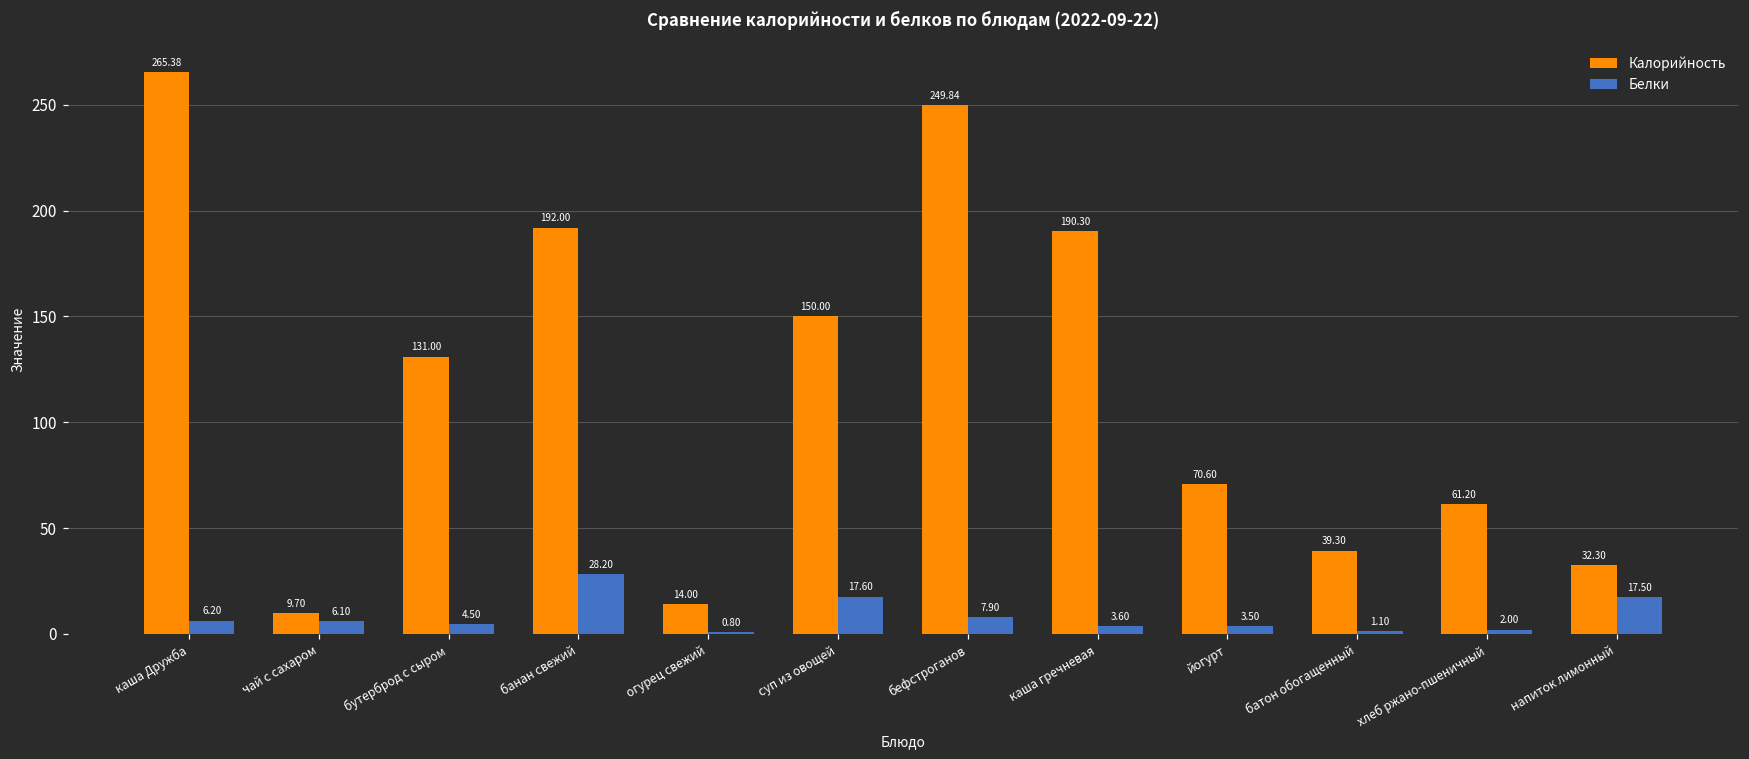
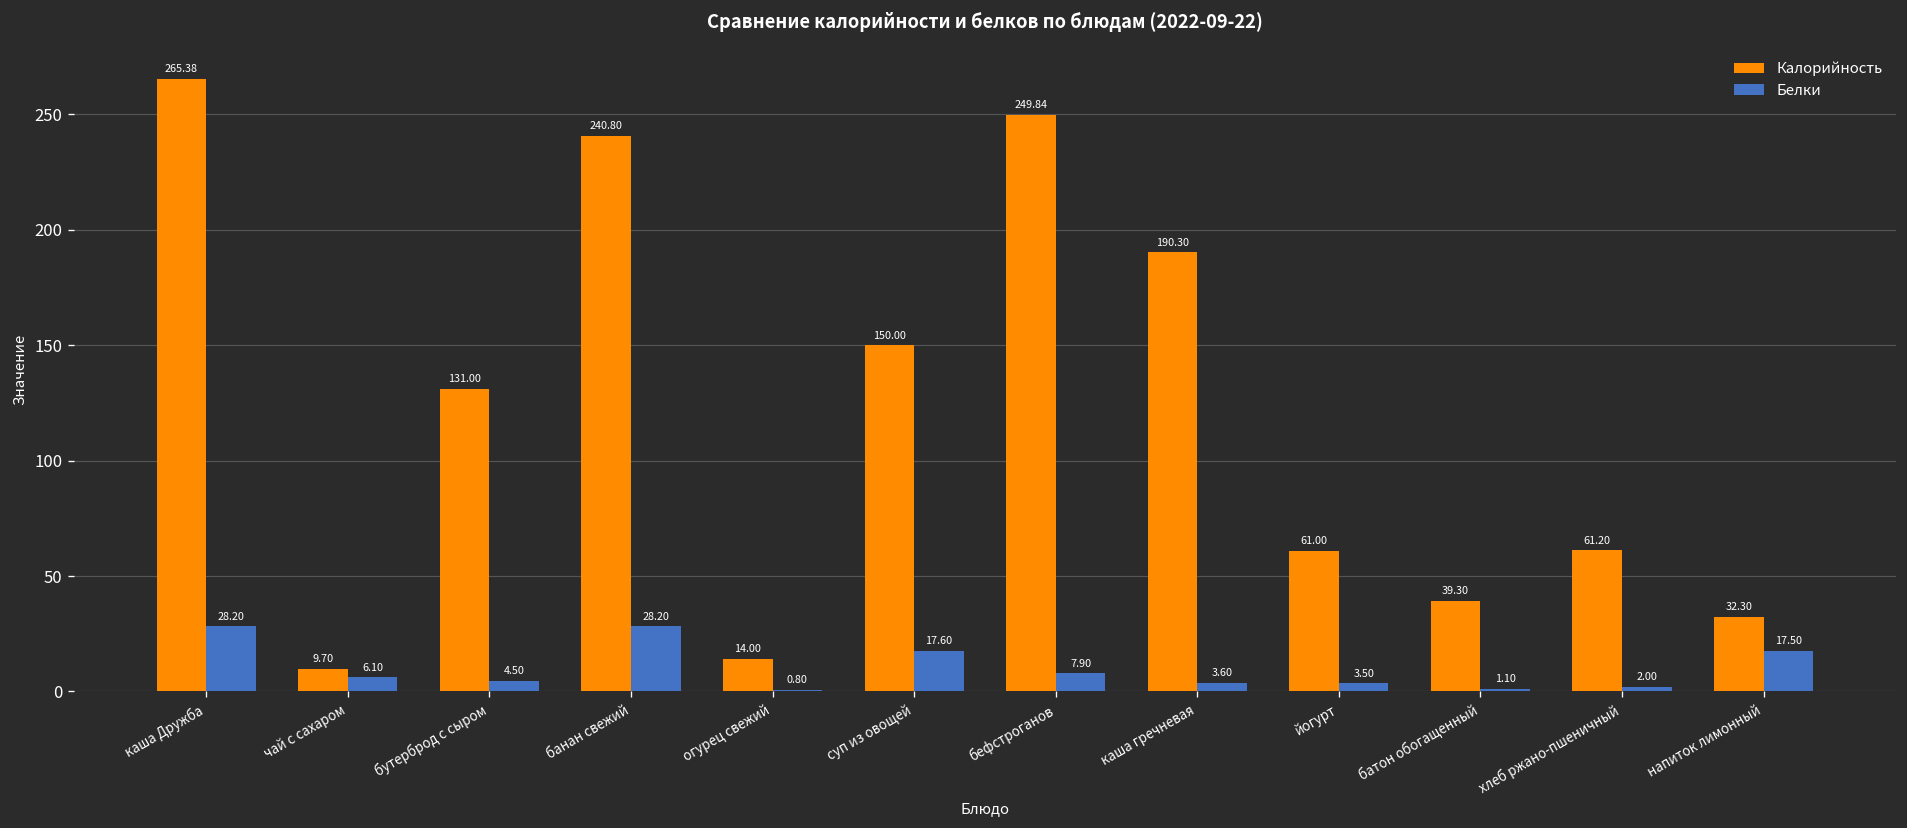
Белки, каша Дружба: 6.20 -> 28.20
Калорийность, банан свежий: 192.00 -> 240.80
Калорийность, йогурт: 70.60 -> 61.00
